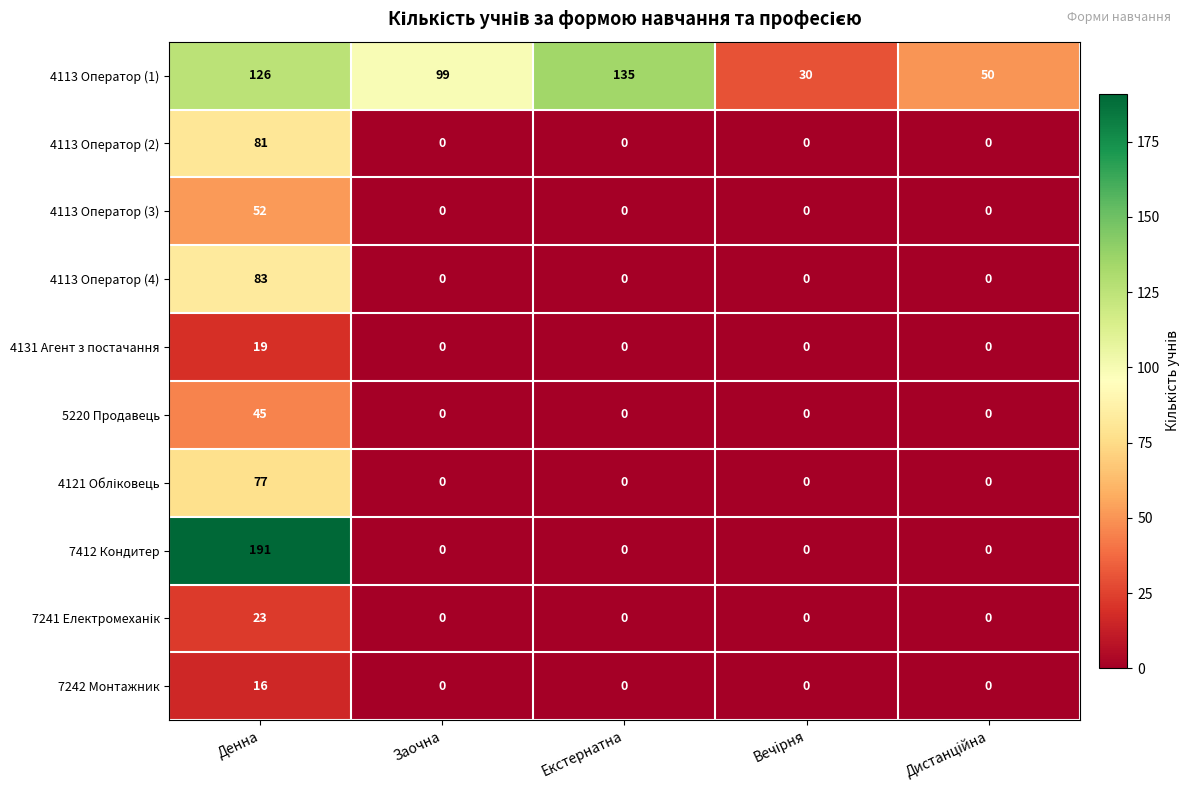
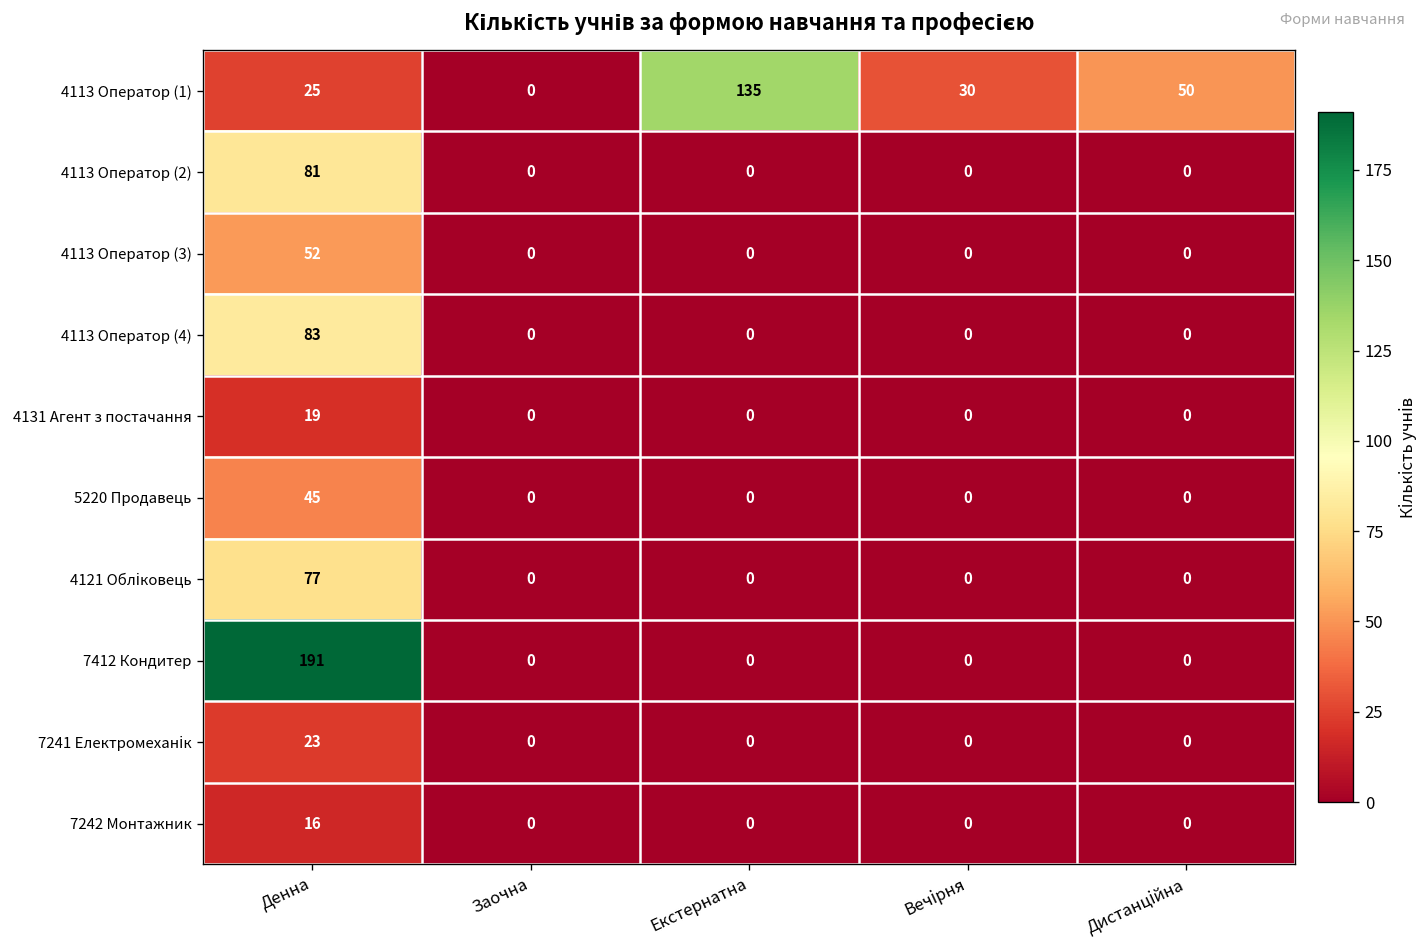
4113 Оператор (1), Денна: 126 -> 25
4113 Оператор (1), Заочна: 99 -> 0
